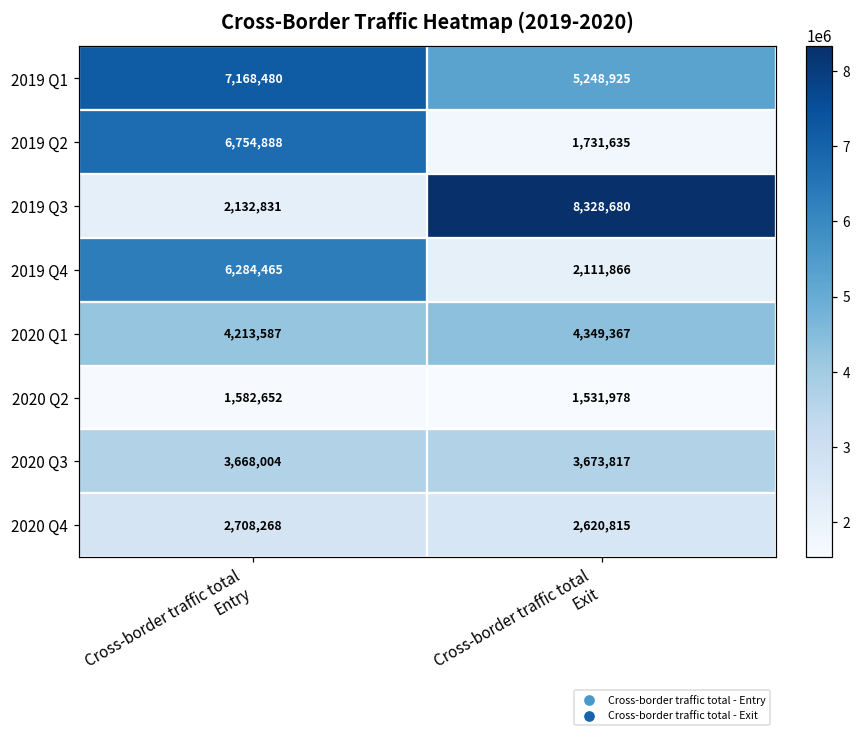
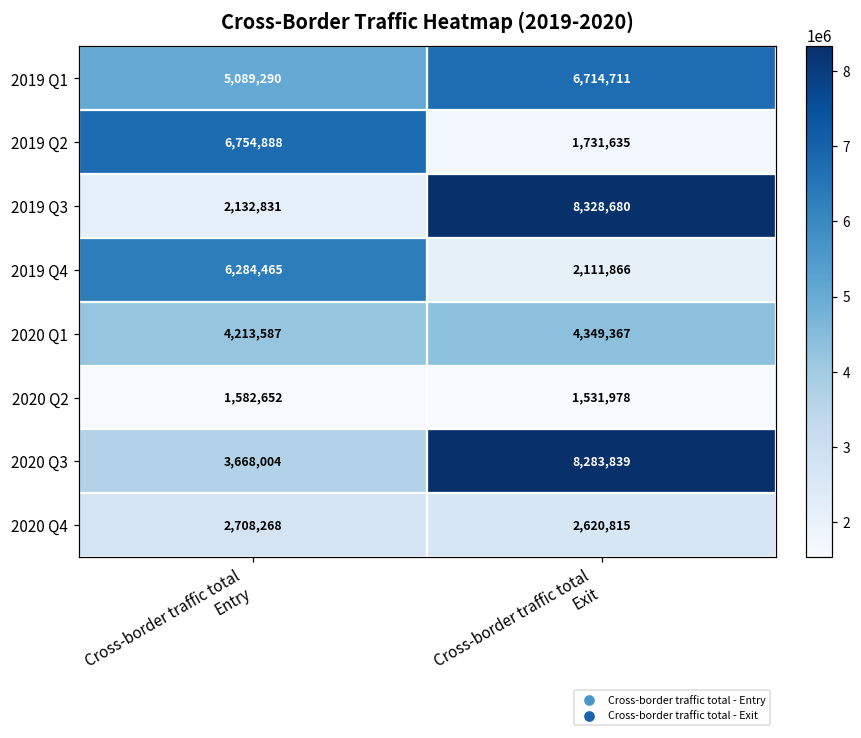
2019 Q1, Cross-border traffic total Entry: 7,168,480 -> 5,089,290
2019 Q1, Cross-border traffic total Exit: 5,248,925 -> 6,714,711
2020 Q3, Cross-border traffic total Exit: 3,673,817 -> 8,283,839
